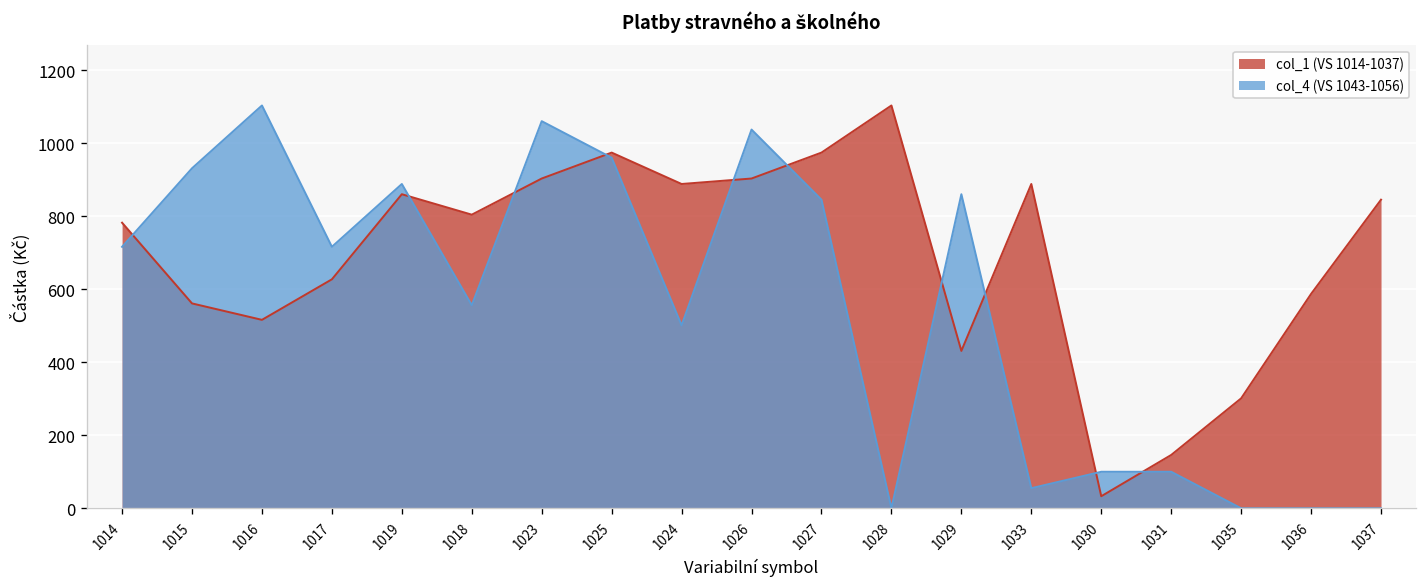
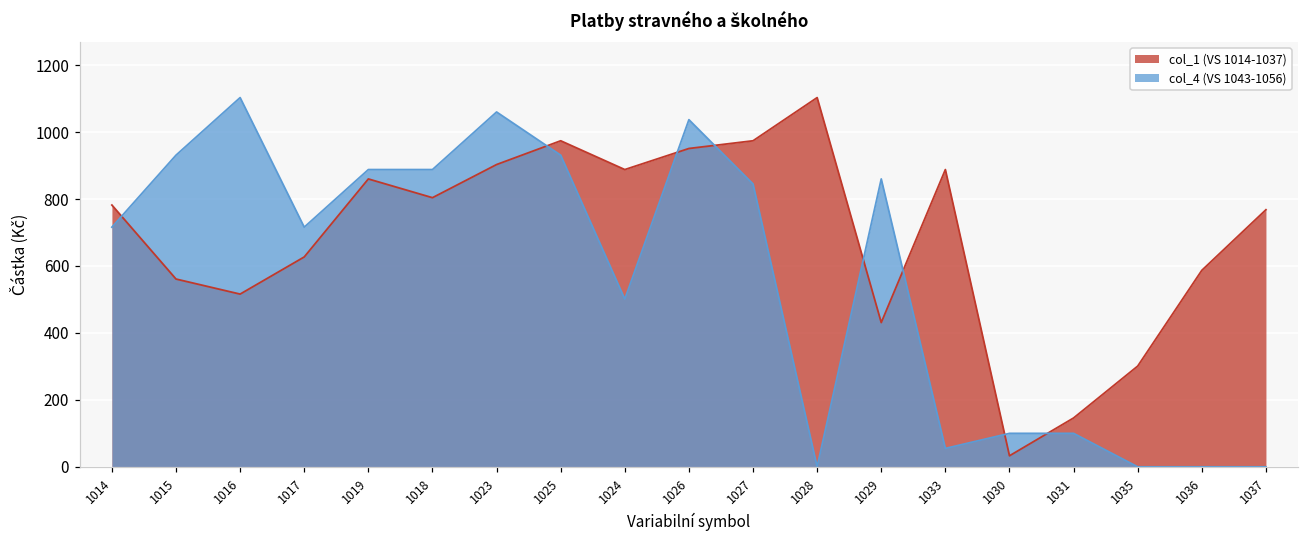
col_4 (VS 1043-1056), 1018: 560 -> 890
col_4 (VS 1043-1056), 1025: 960 -> 930
col_1 (VS 1014-1037), 1026: 900 -> 950
col_1 (VS 1014-1037), 1037: 850 -> 770
